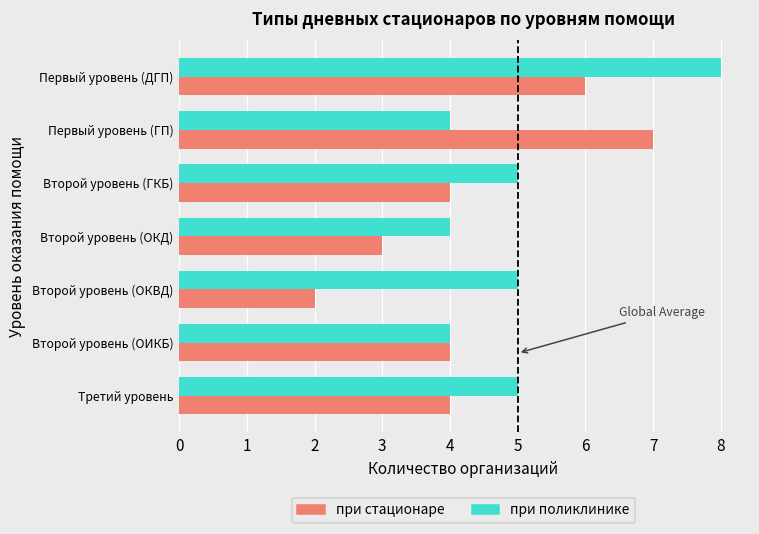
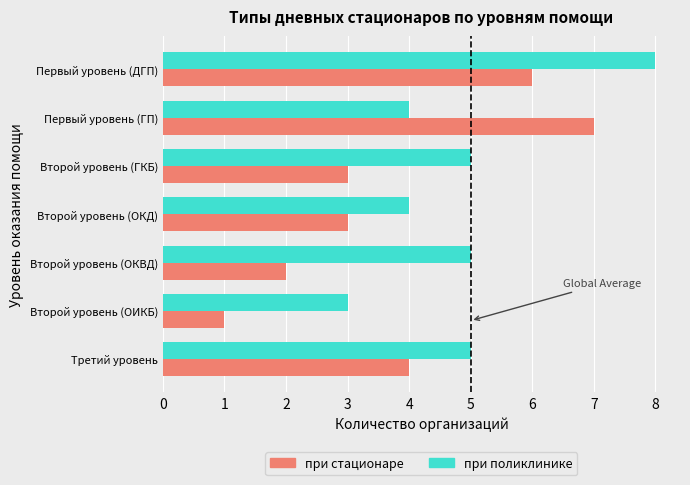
при стационаре, Второй уровень (ГКБ): 4 -> 3
при поликлинике, Второй уровень (ОИКБ): 4 -> 3
при стационаре, Второй уровень (ОИКБ): 4 -> 1
